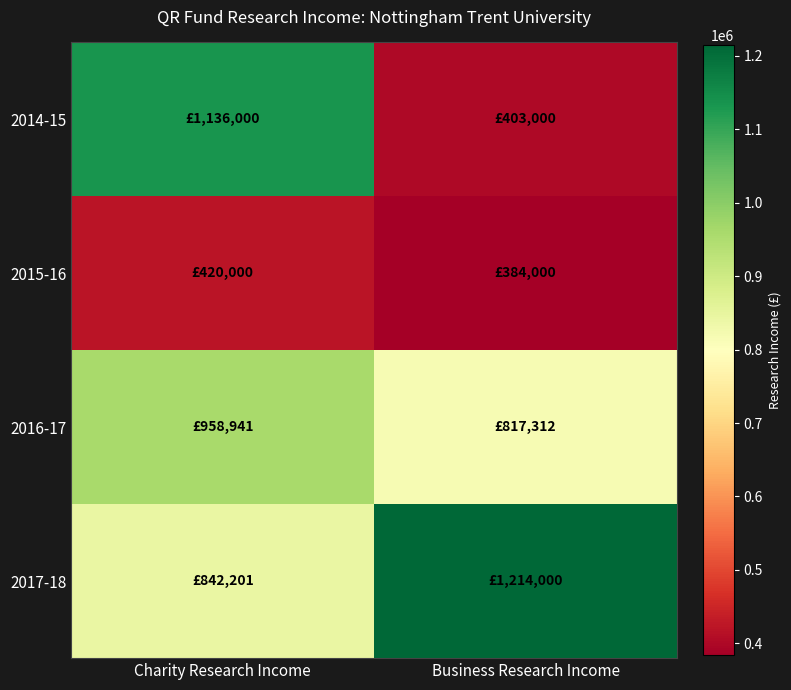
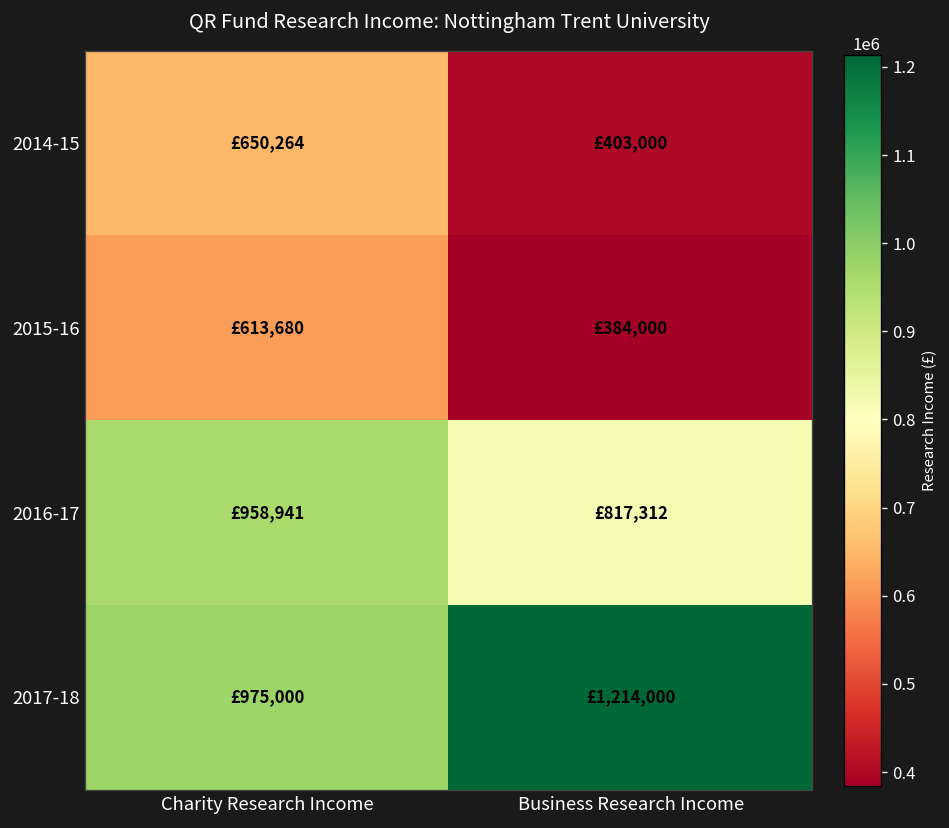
2014-15, Charity Research Income: £1,136,000 -> £650,264
2015-16, Charity Research Income: £420,000 -> £613,680
2017-18, Charity Research Income: £842,201 -> £975,000
